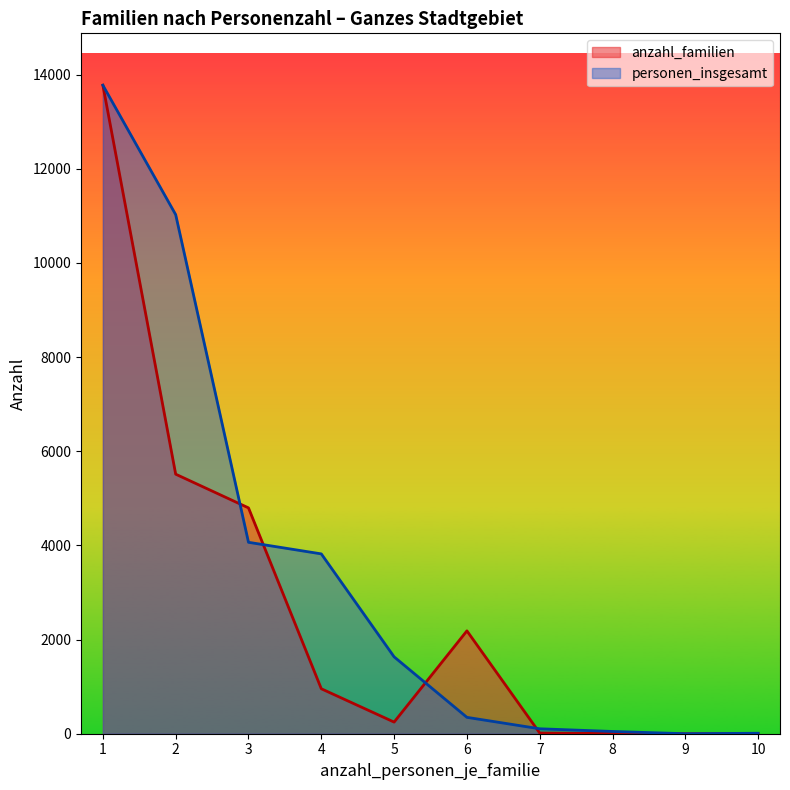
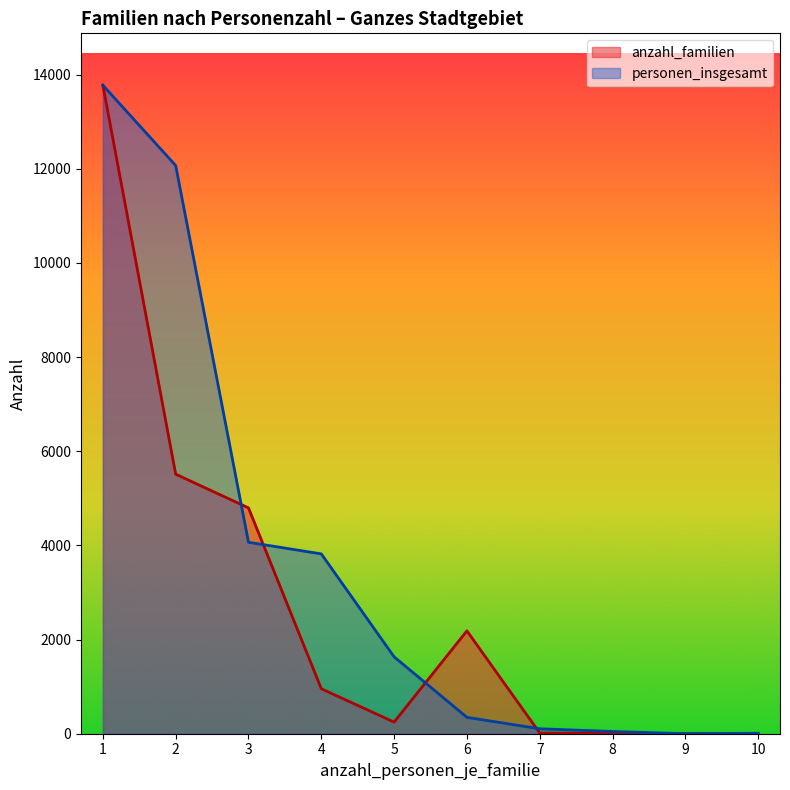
personen_insgesamt, 2: 11000 -> 12100
